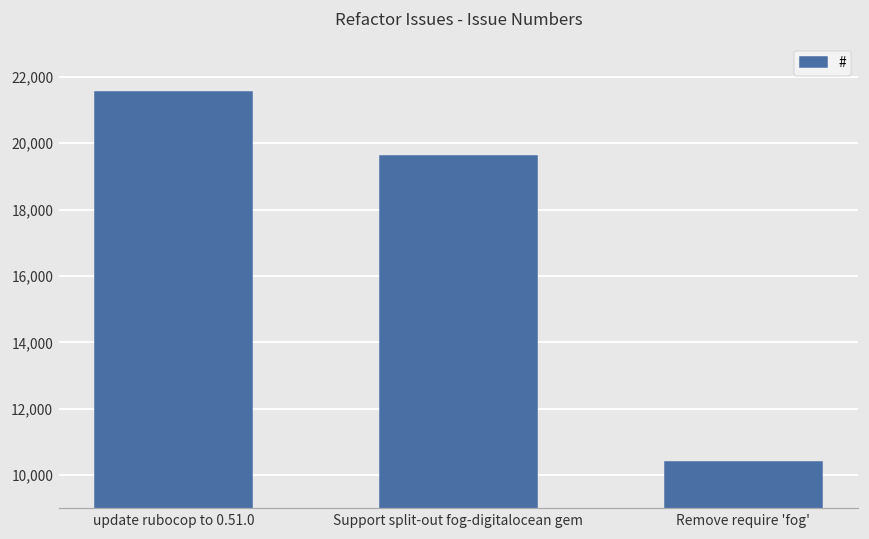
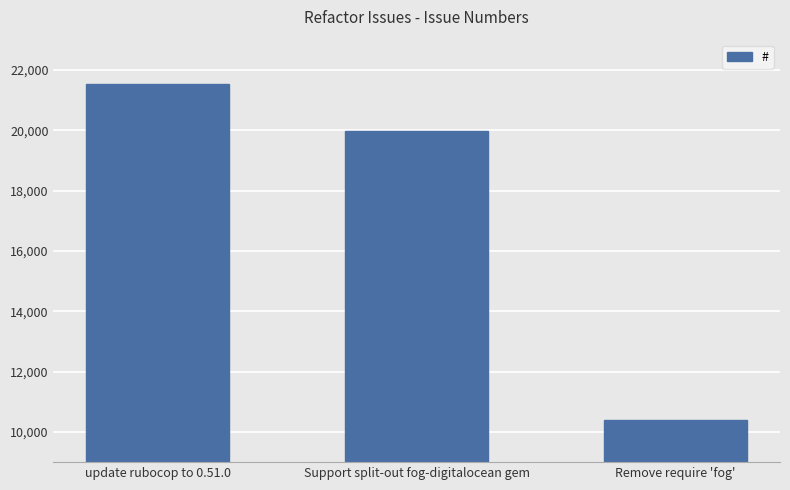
Support split-out fog-digitalocean gem: 19,600 -> 20,000
